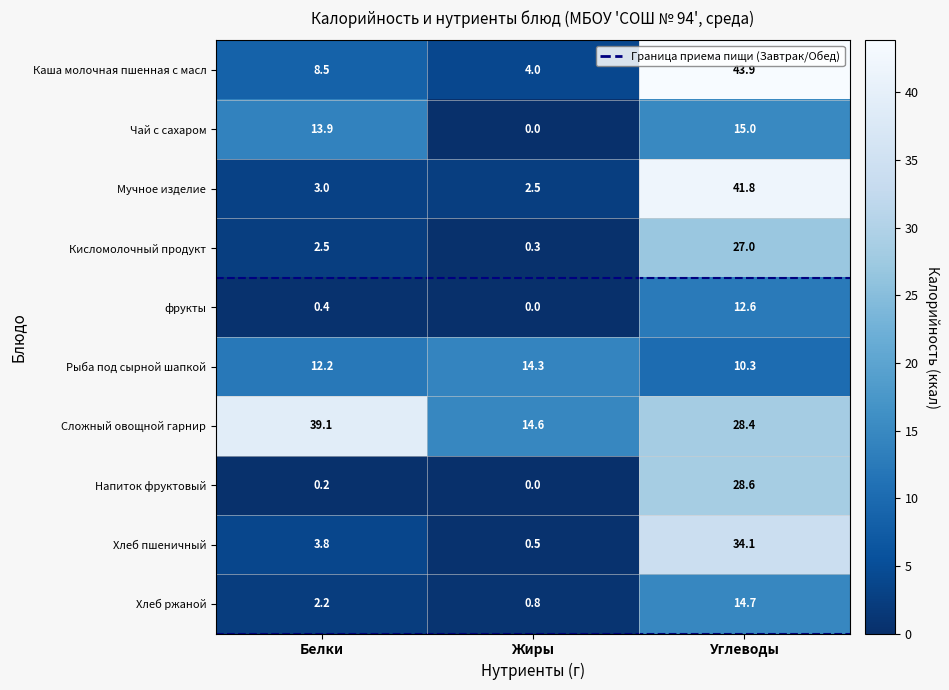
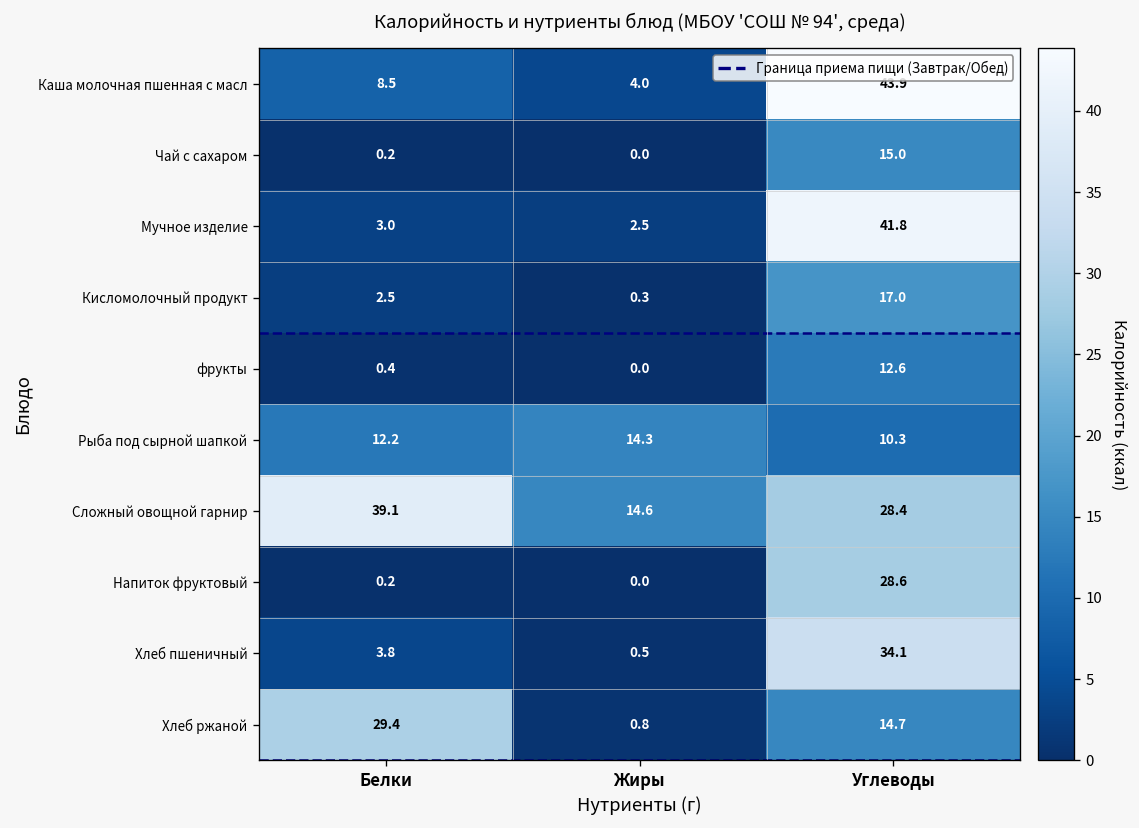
Чай с сахаром, Белки: 13.9 -> 0.2
Кисломолочный продукт, Углеводы: 27.0 -> 17.0
Хлеб ржаной, Белки: 2.2 -> 29.4
